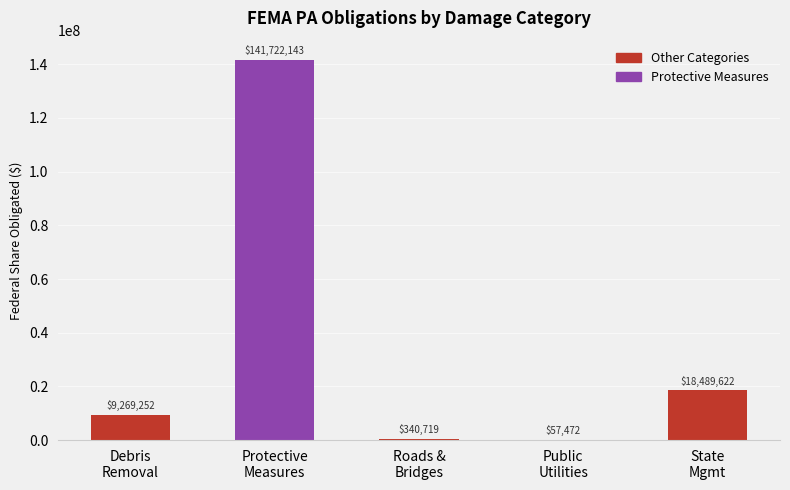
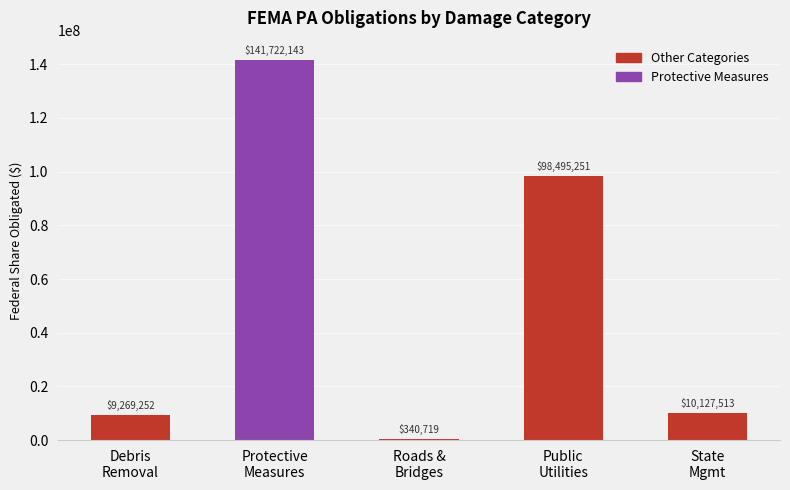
Public Utilities: $57,472 -> $98,495,251
State Mgmt: $18,489,622 -> $10,127,513
